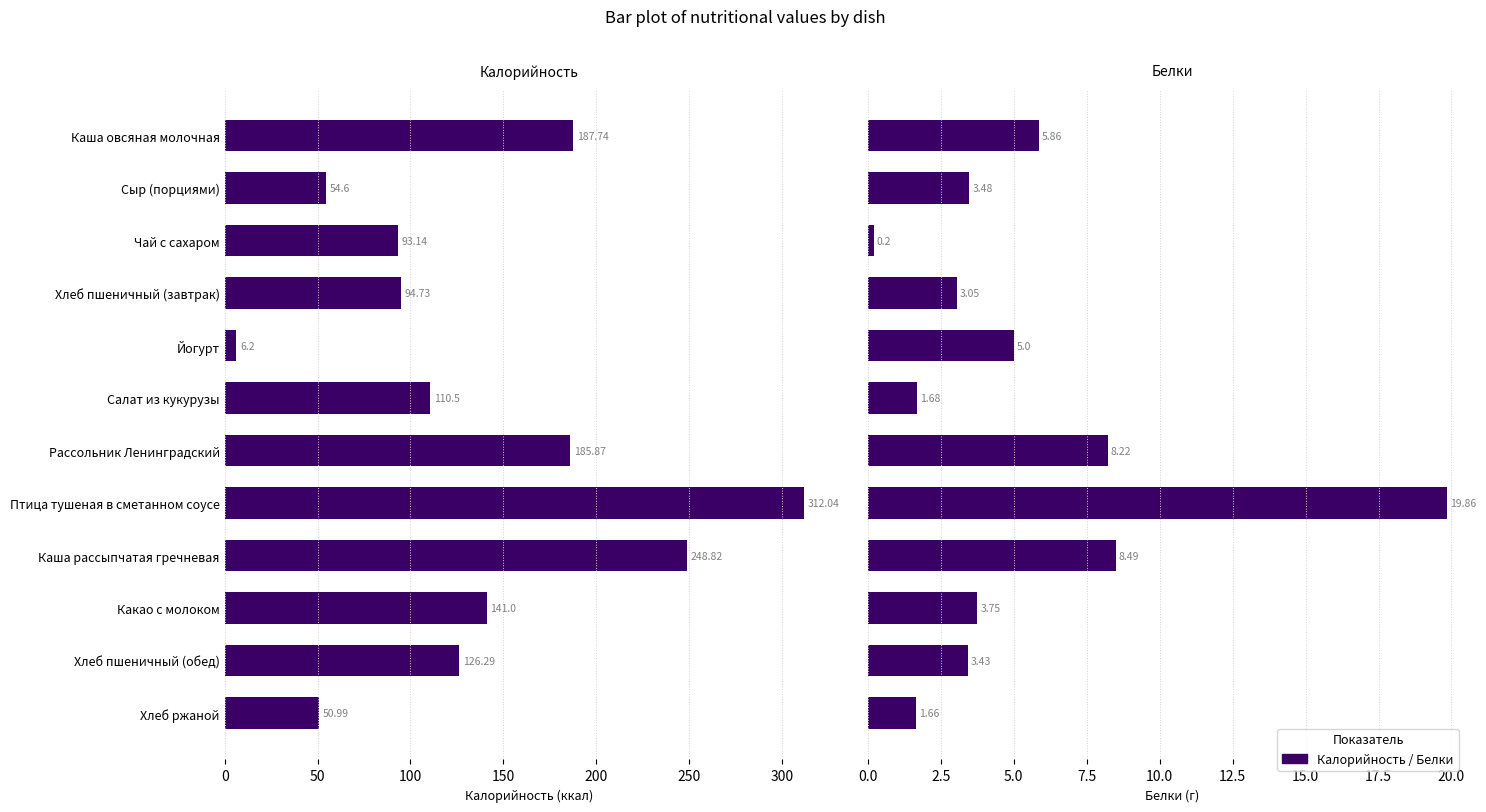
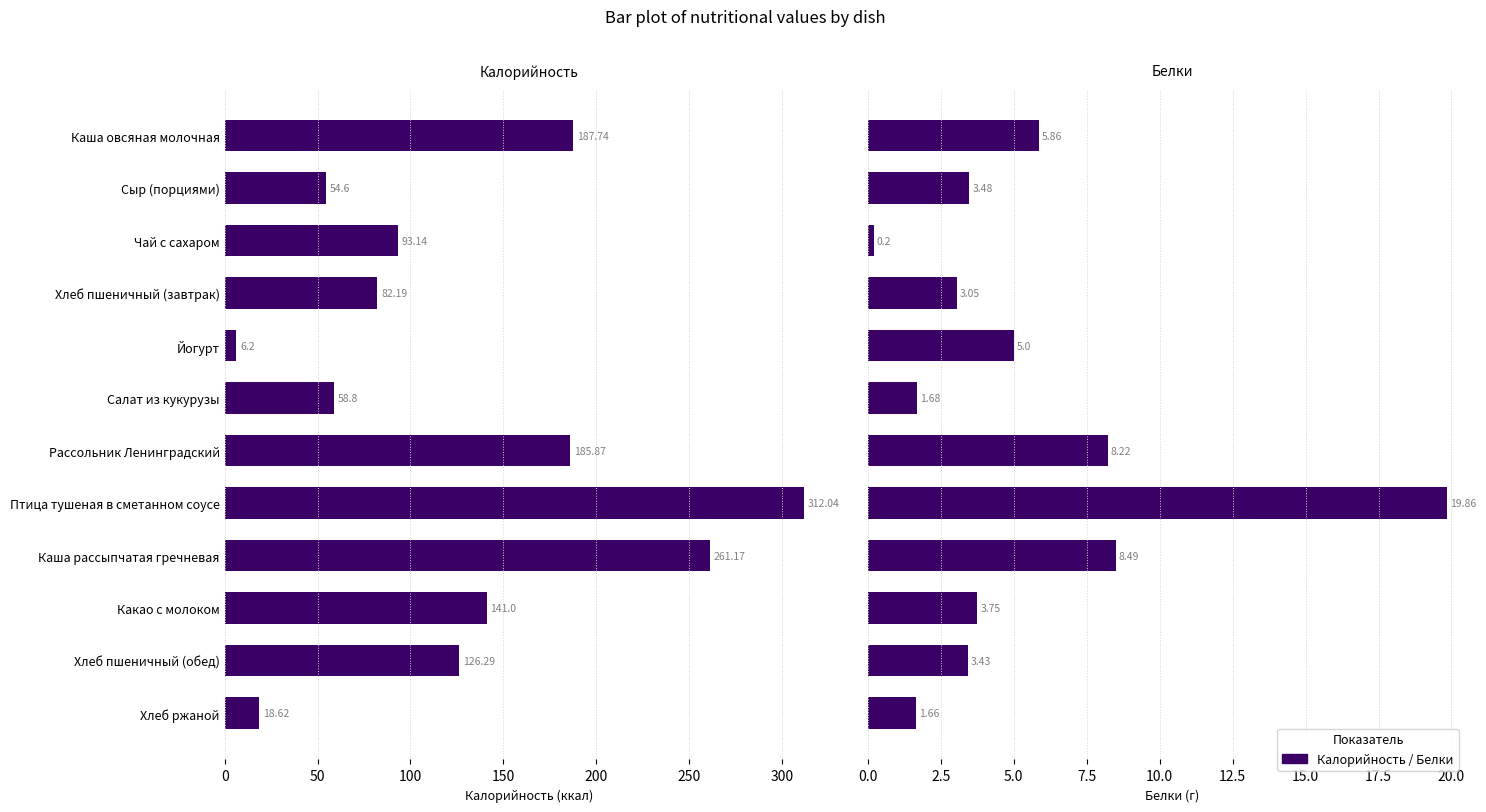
Калорийность, Хлеб пшеничный (завтрак): 94.73 -> 82.19
Калорийность, Салат из кукурузы: 110.5 -> 58.8
Калорийность, Каша рассыпчатая гречневая: 248.82 -> 261.17
Калорийность, Хлеб ржаной: 50.99 -> 18.62
